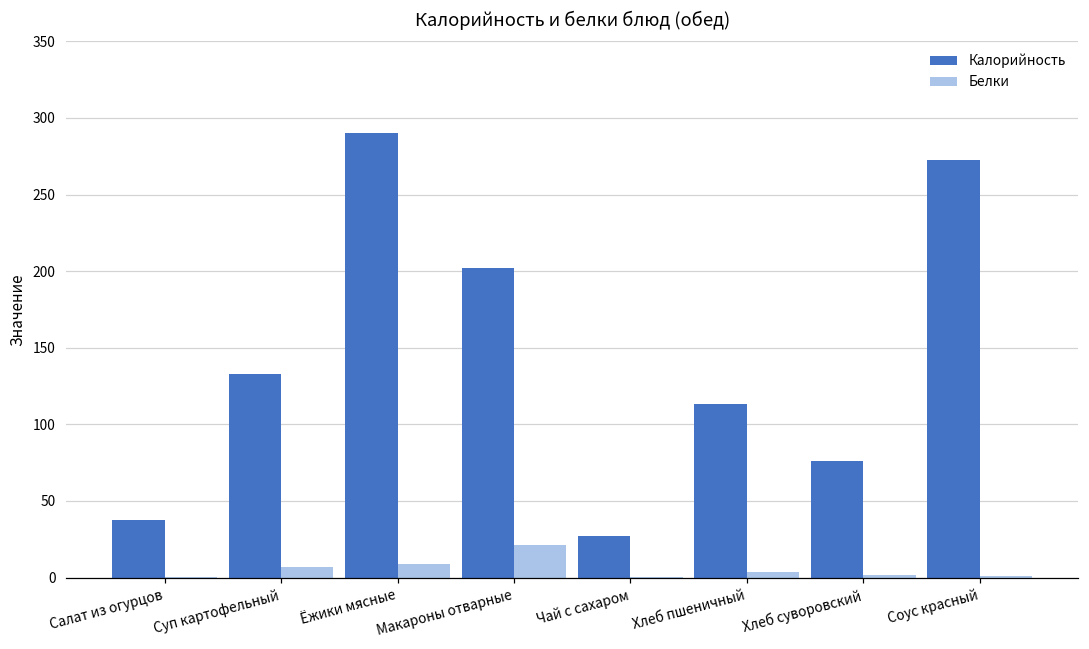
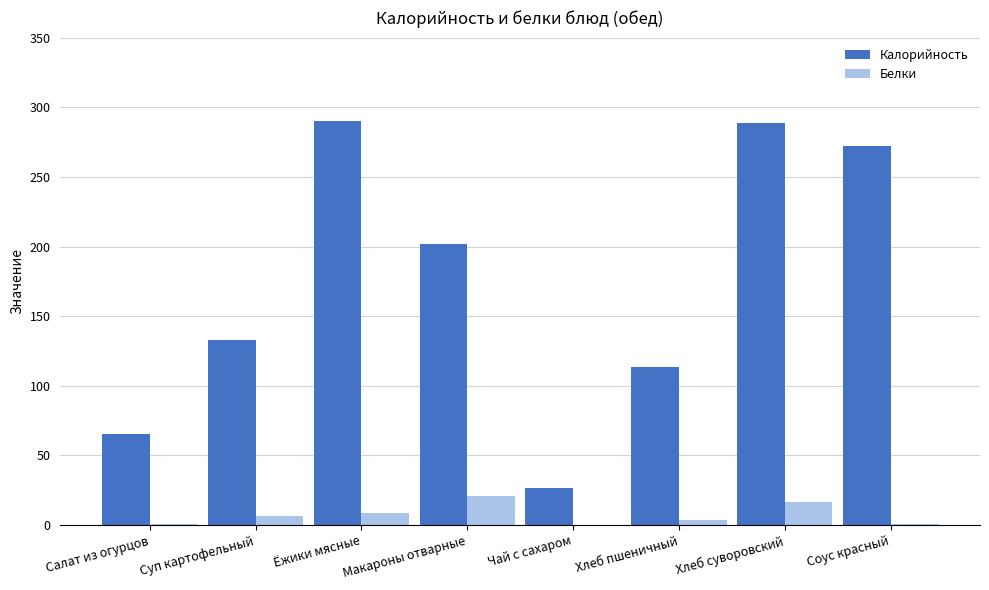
Калорийность, Салат из огурцов: 38 -> 65
Калорийность, Хлеб суворовский: 76 -> 289
Белки, Хлеб суворовский: 2 -> 17
